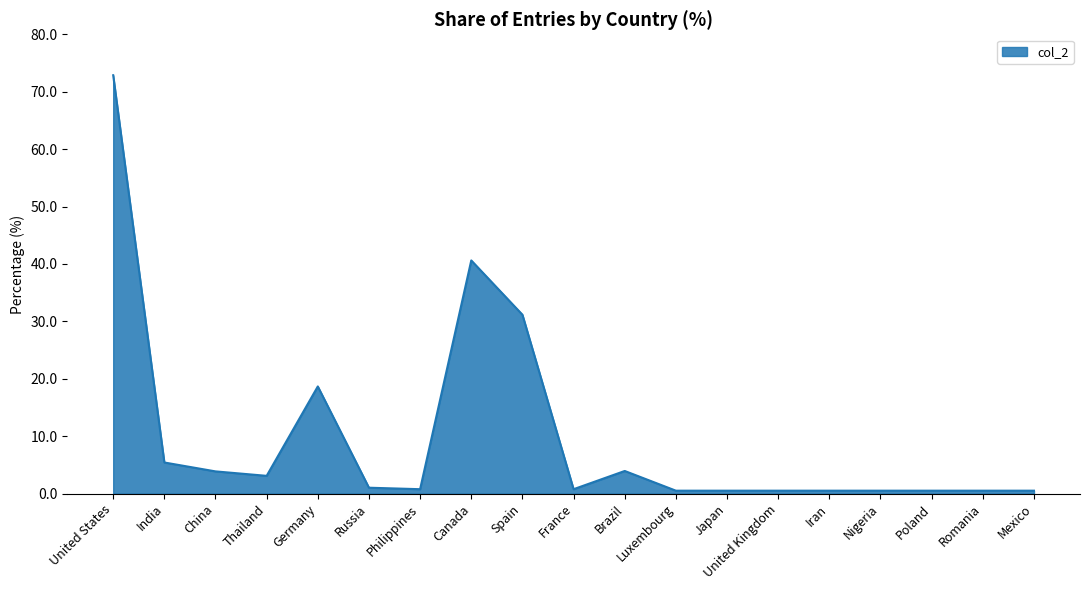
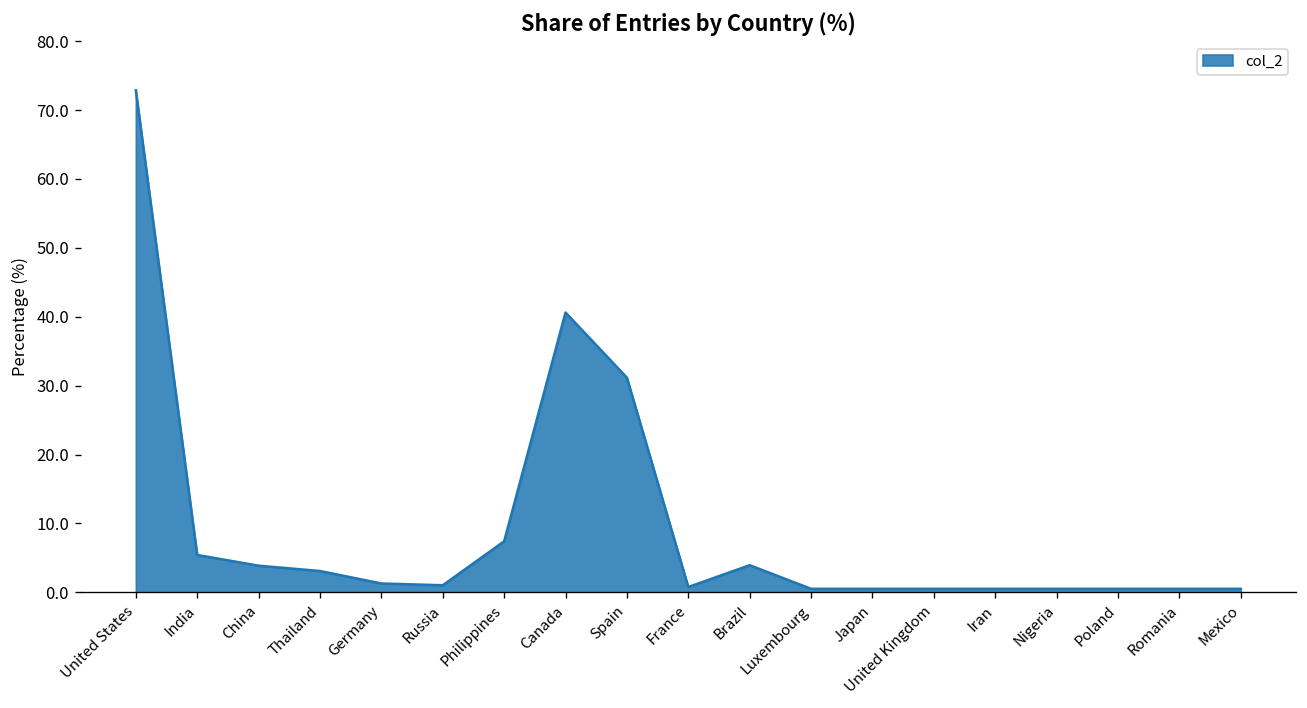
Germany: 19 -> 1
Philippines: 1 -> 7
